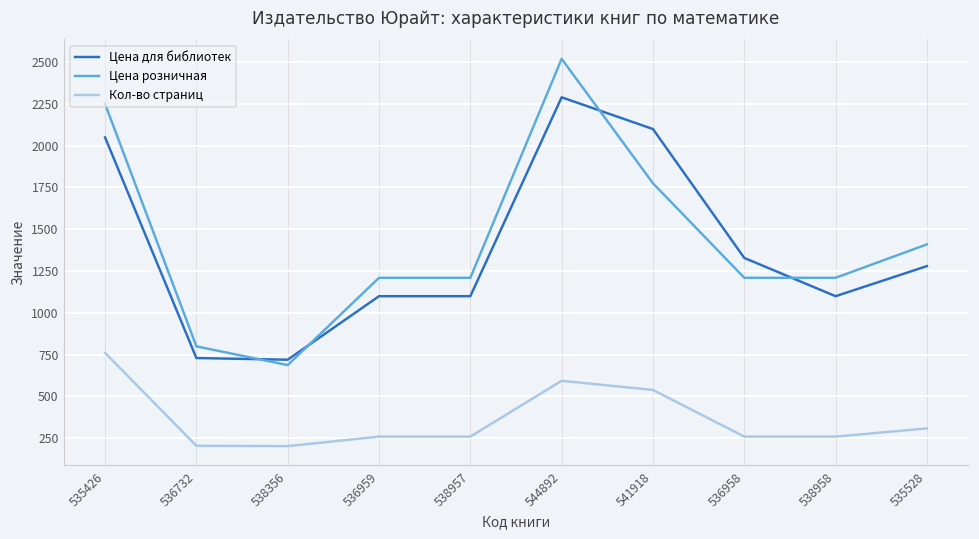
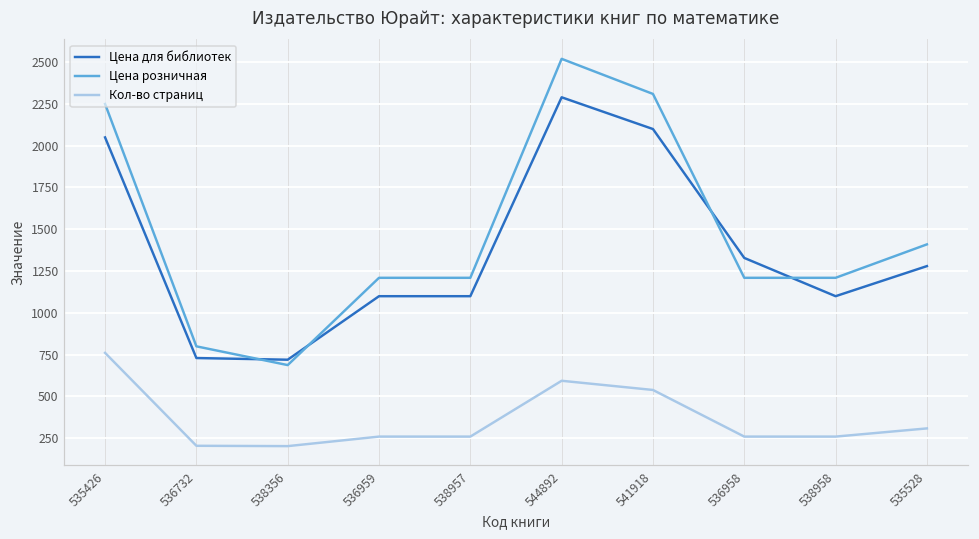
Цена розничная, 541918: 1770 -> 2310
